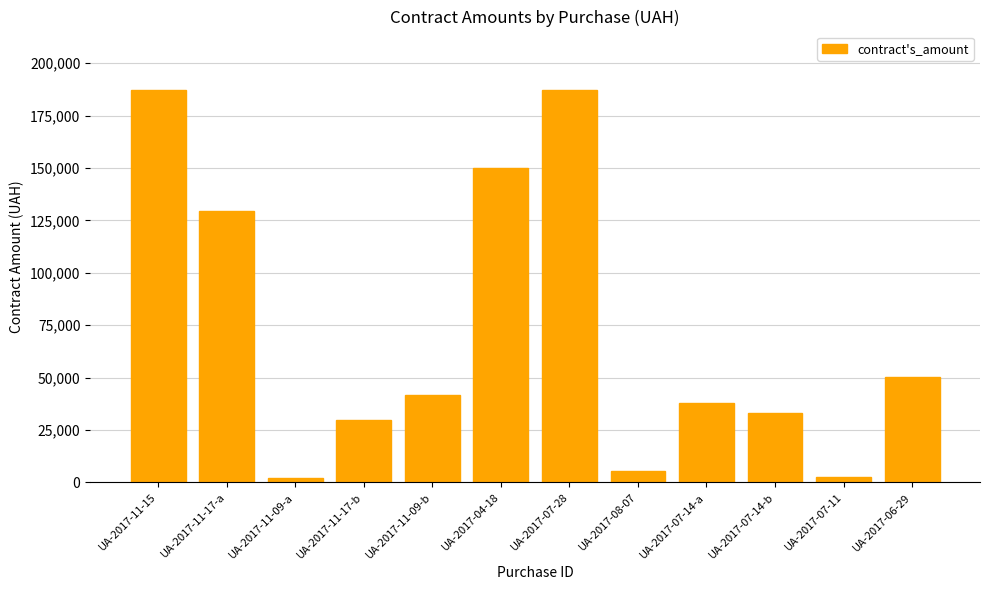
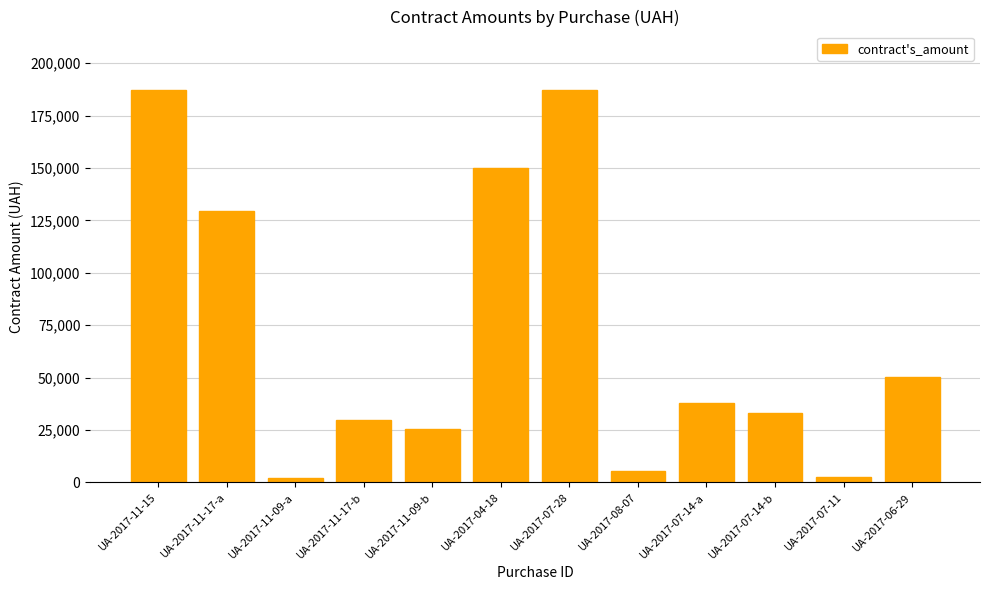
UA-2017-11-09-b: 42,000 -> 26,000
